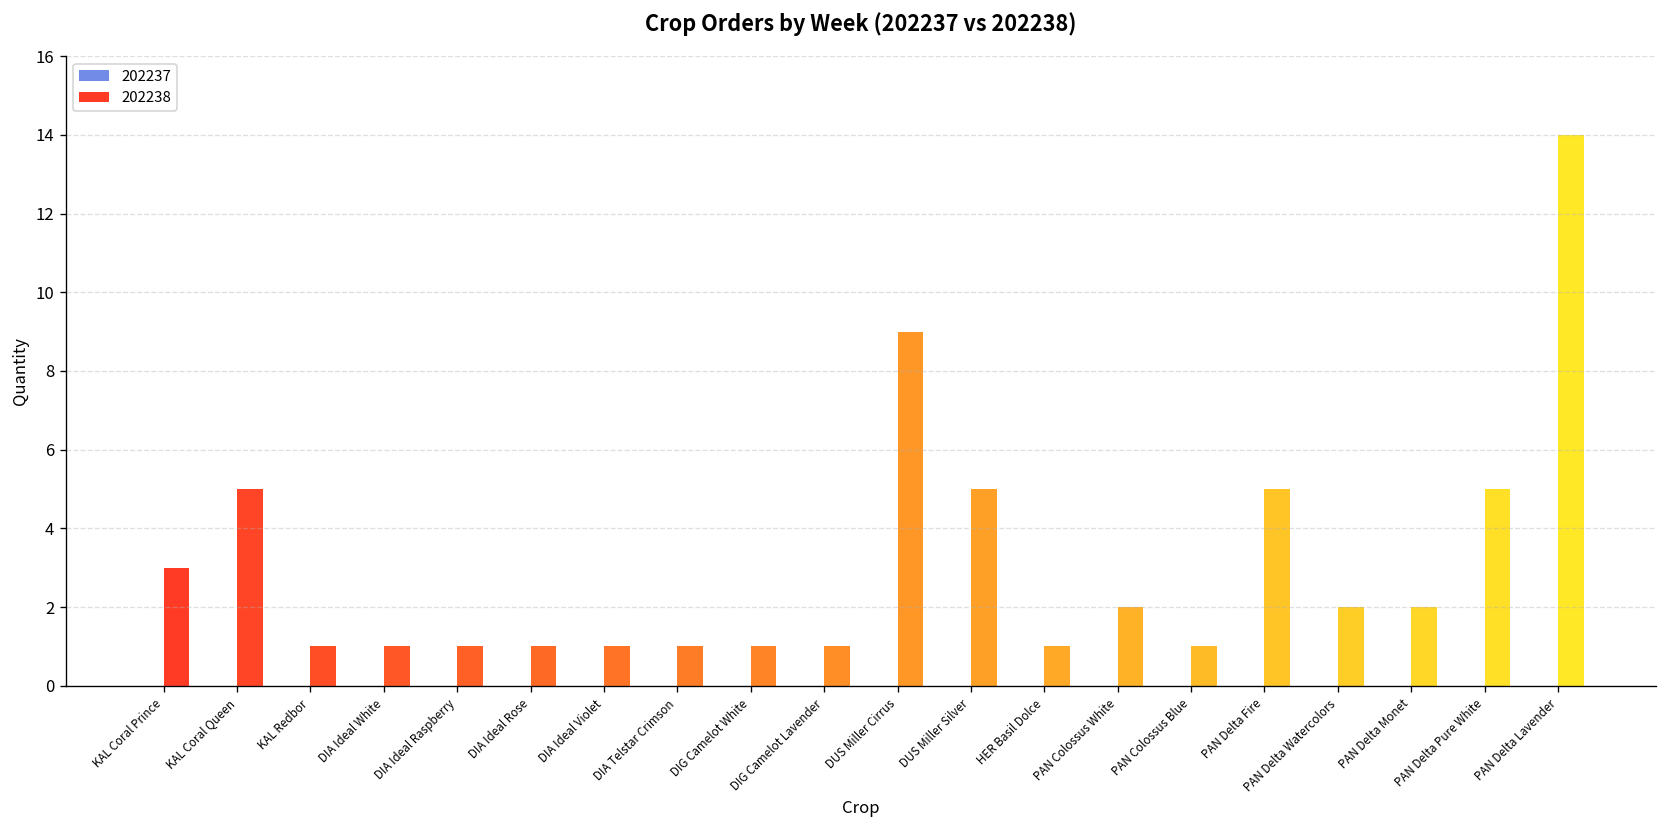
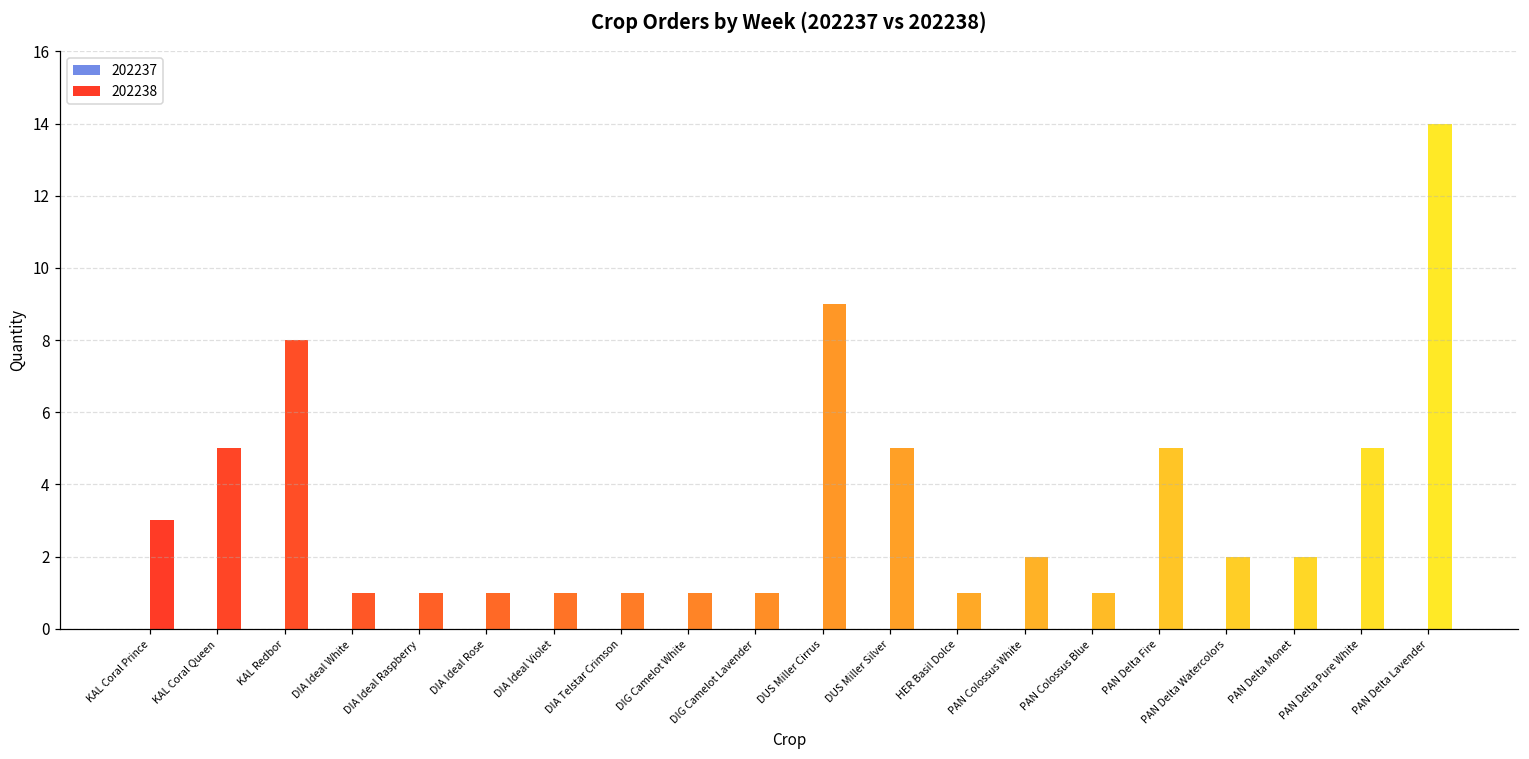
202238, KAL Redbor: 1 -> 8
